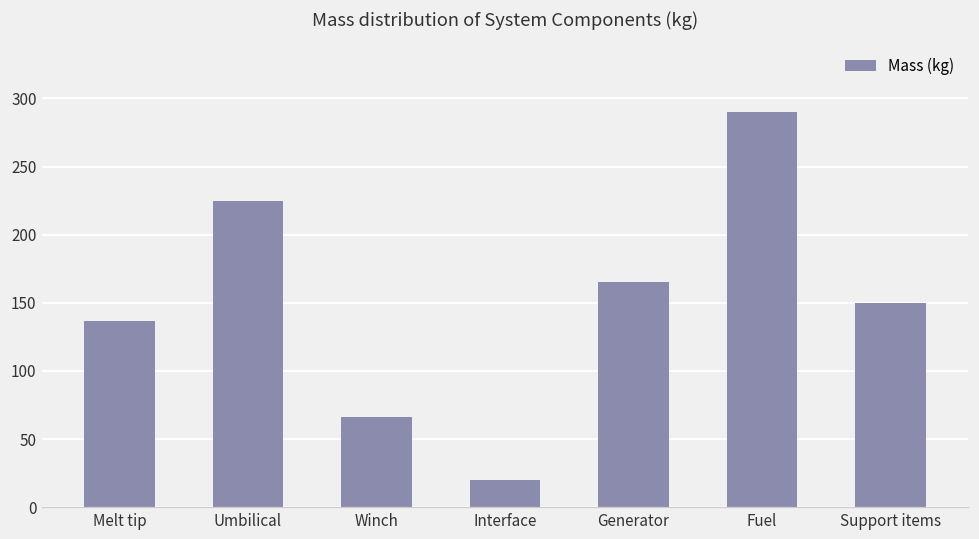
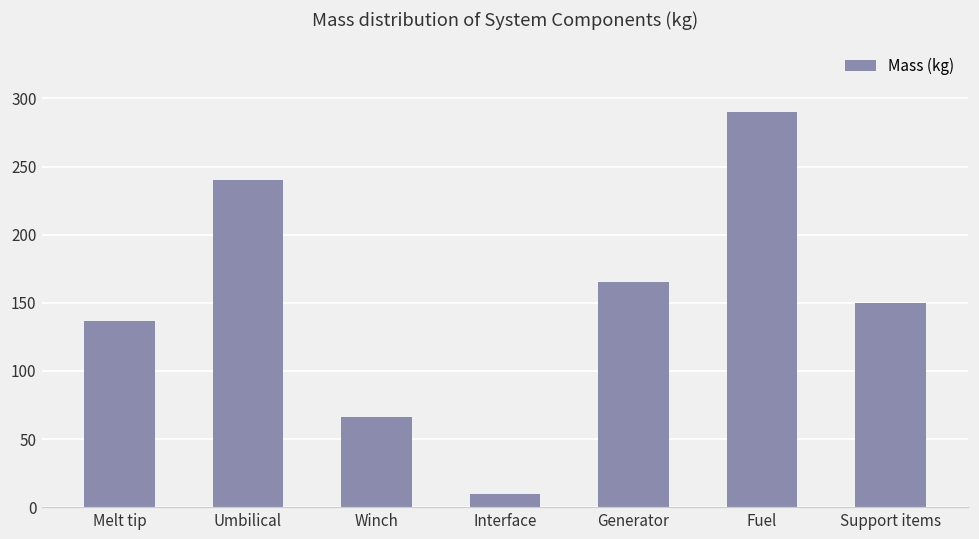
Umbilical: 225 -> 240
Interface: 20 -> 10
